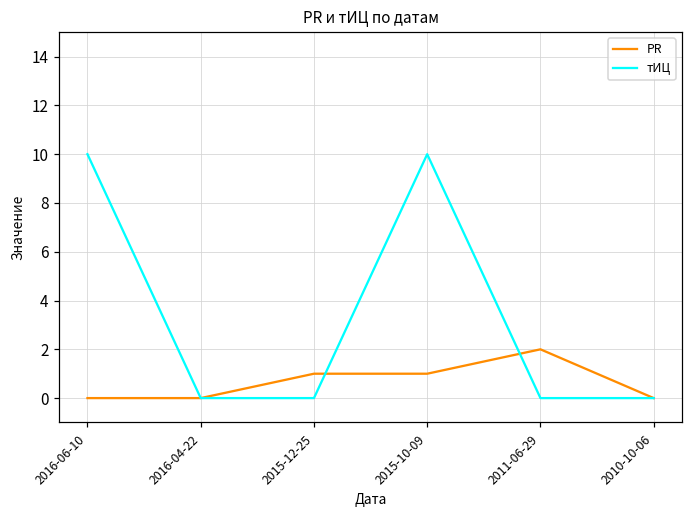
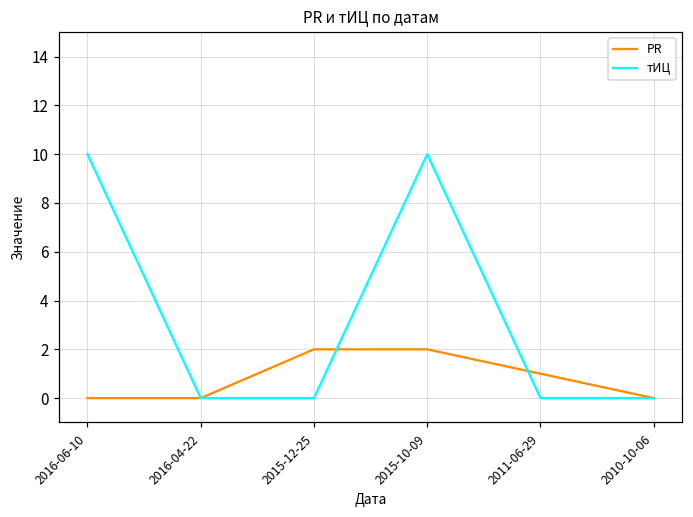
PR, 2015-12-25: 1 -> 2
PR, 2015-10-09: 1 -> 2
PR, 2011-06-29: 2 -> 1
